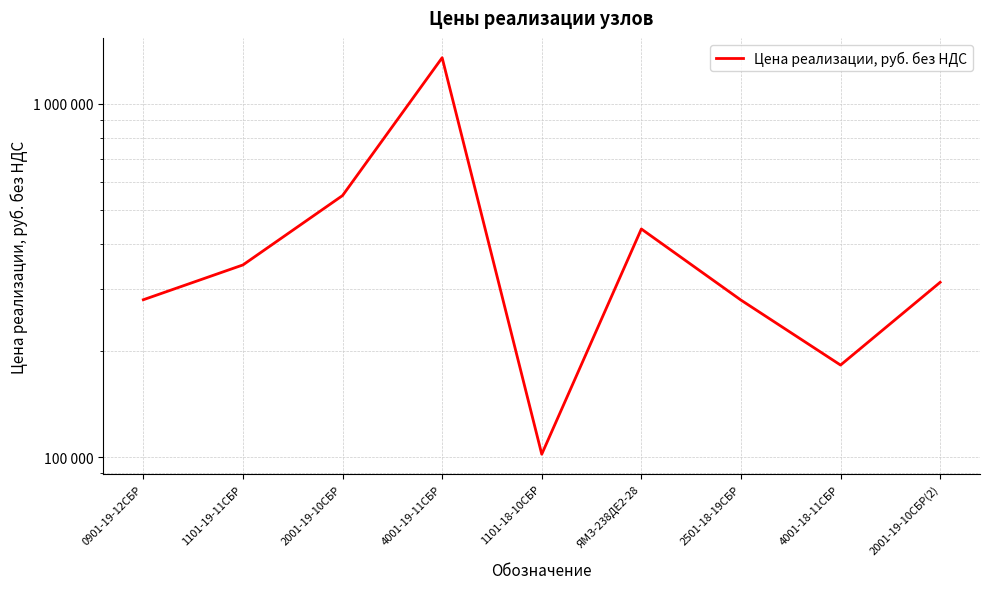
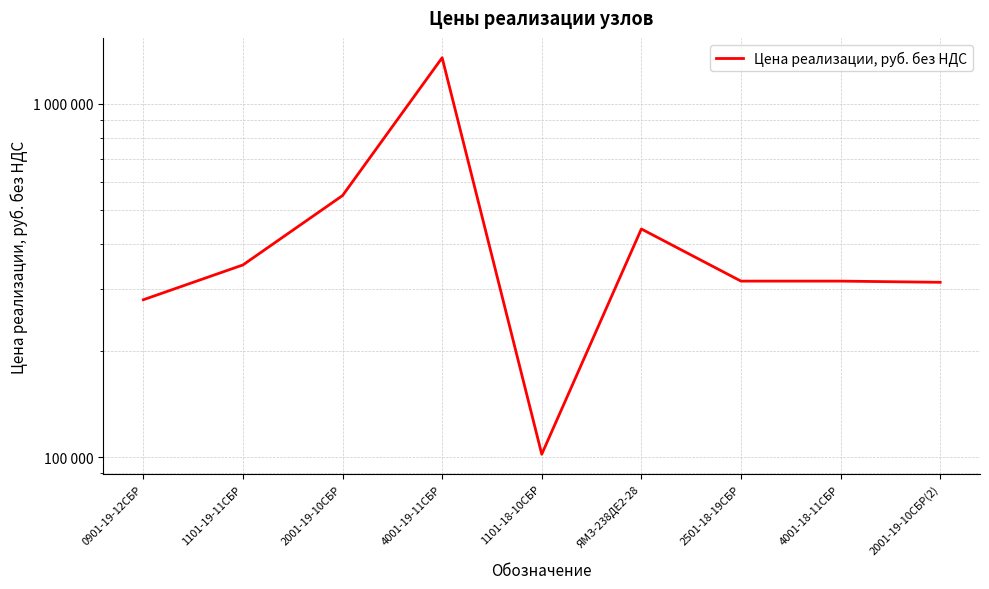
2501-18-19СБР: 280000 -> 320000
4001-18-11СБР: 180000 -> 320000
